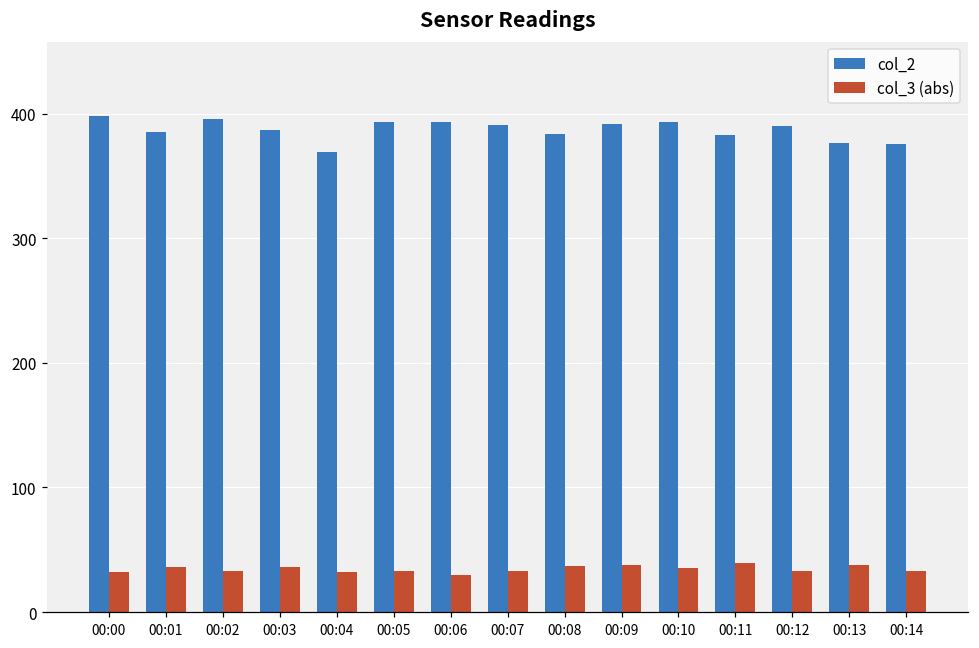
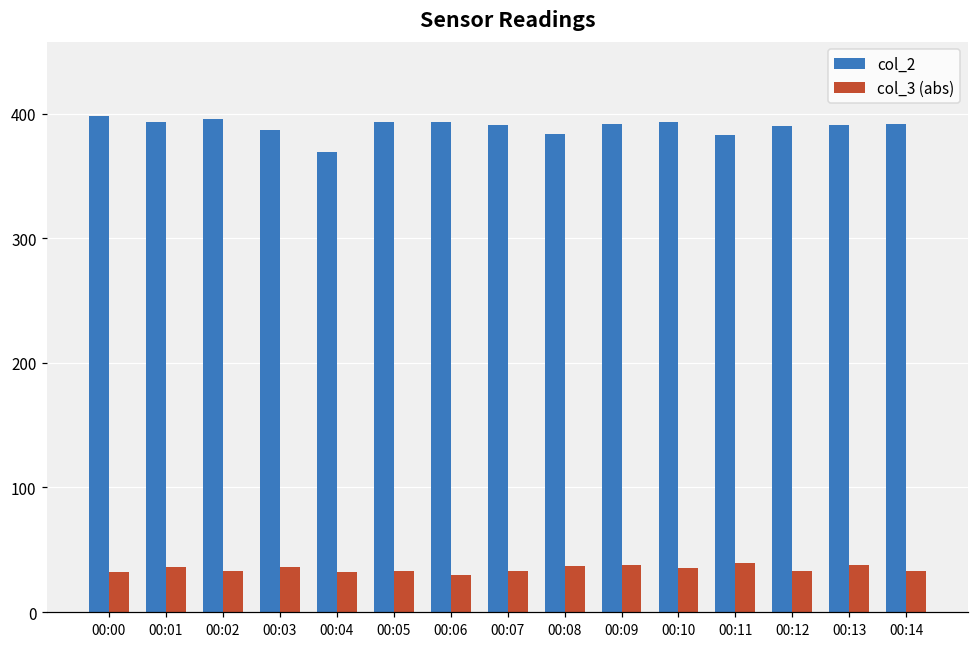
col_2, 00:01: 386 -> 393
col_2, 00:13: 377 -> 391
col_2, 00:14: 376 -> 392
